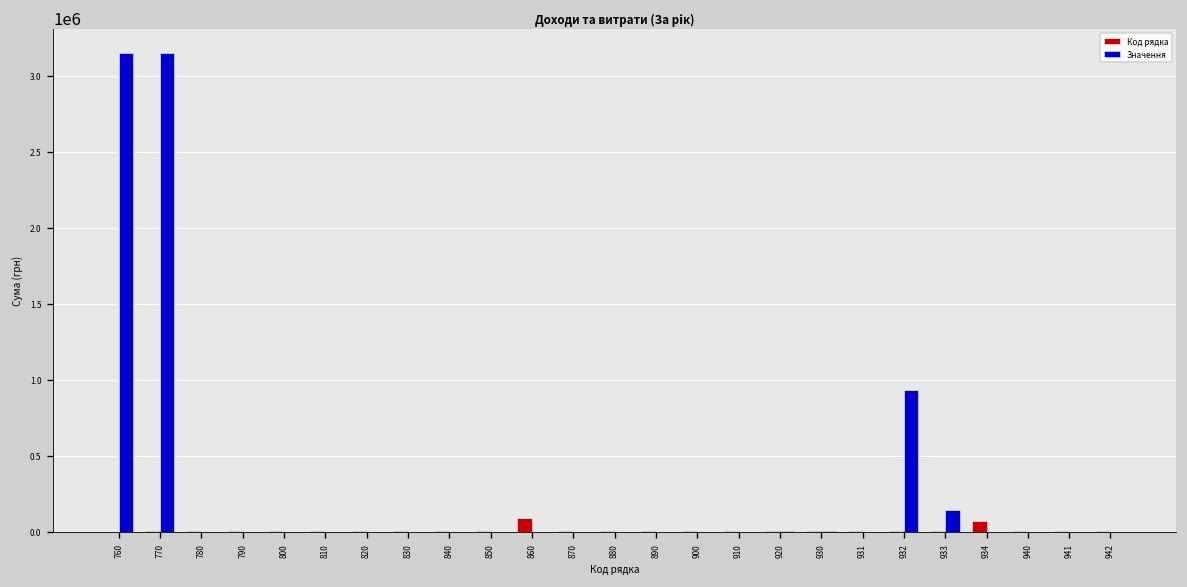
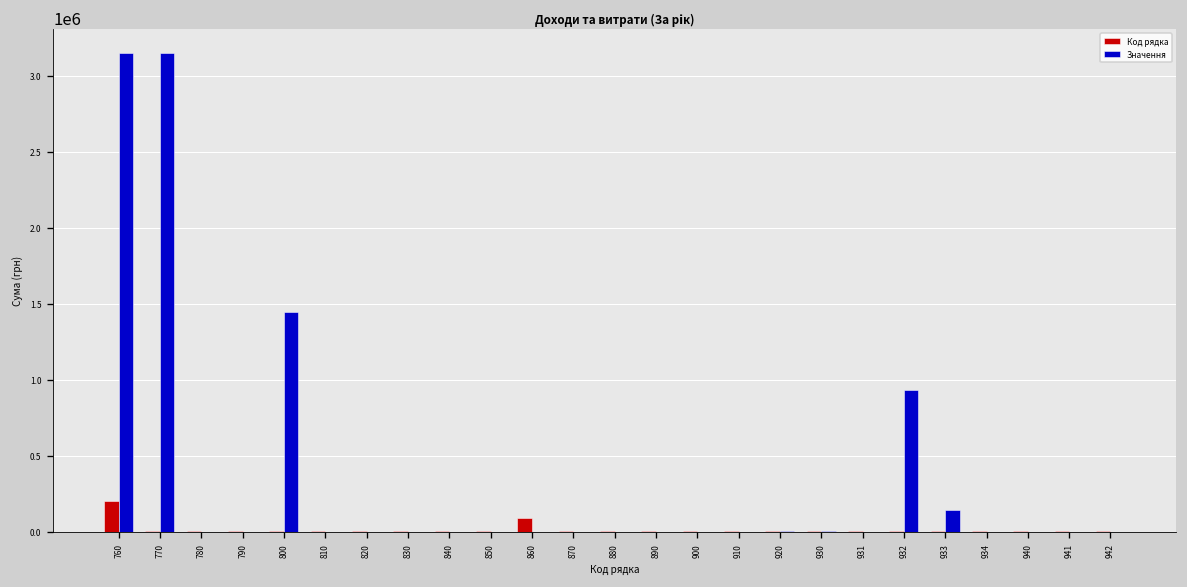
Код рядка, 760: 0 -> 200000
Значення, 800: 0 -> 1440000
Код рядка, 934: 70000 -> 0
